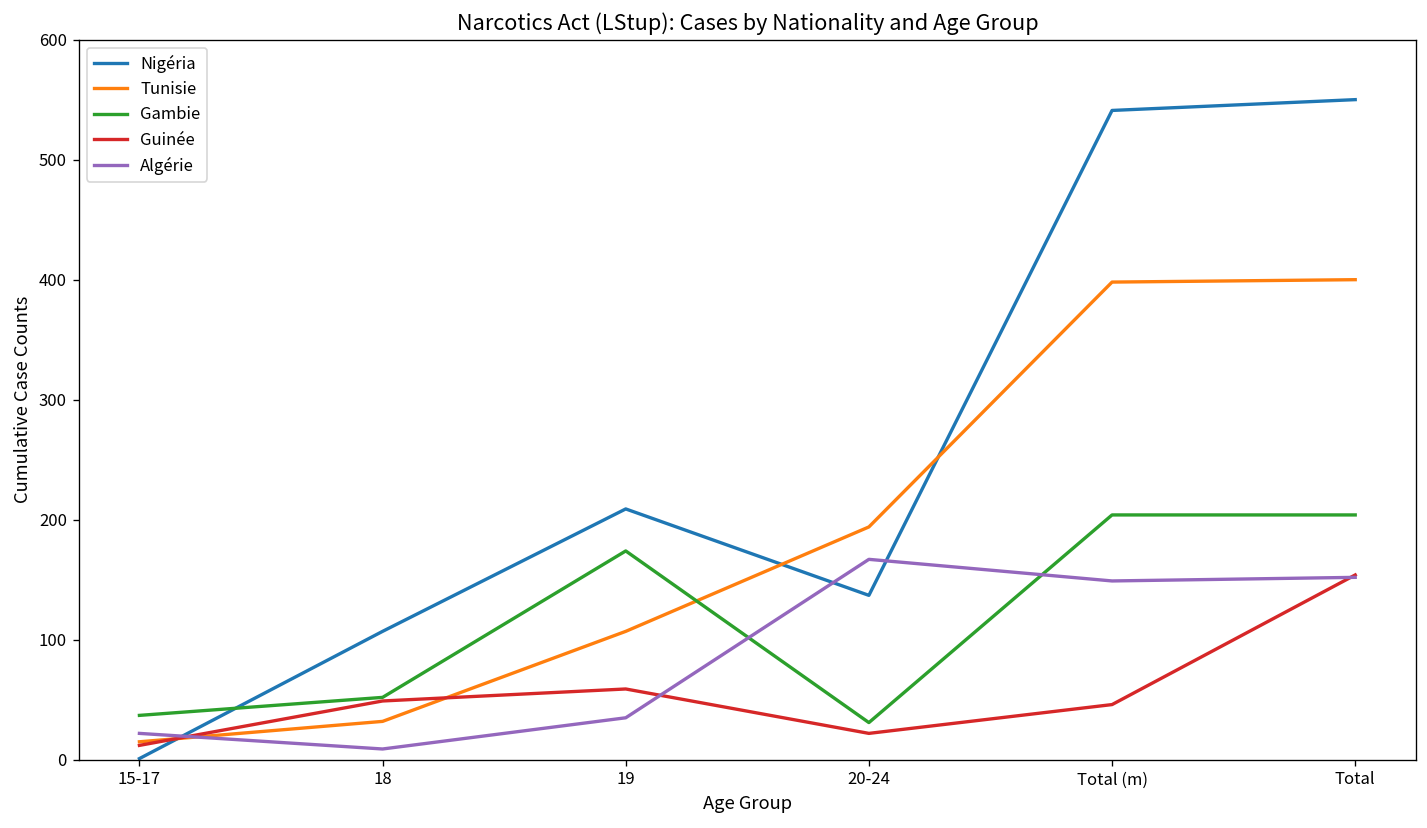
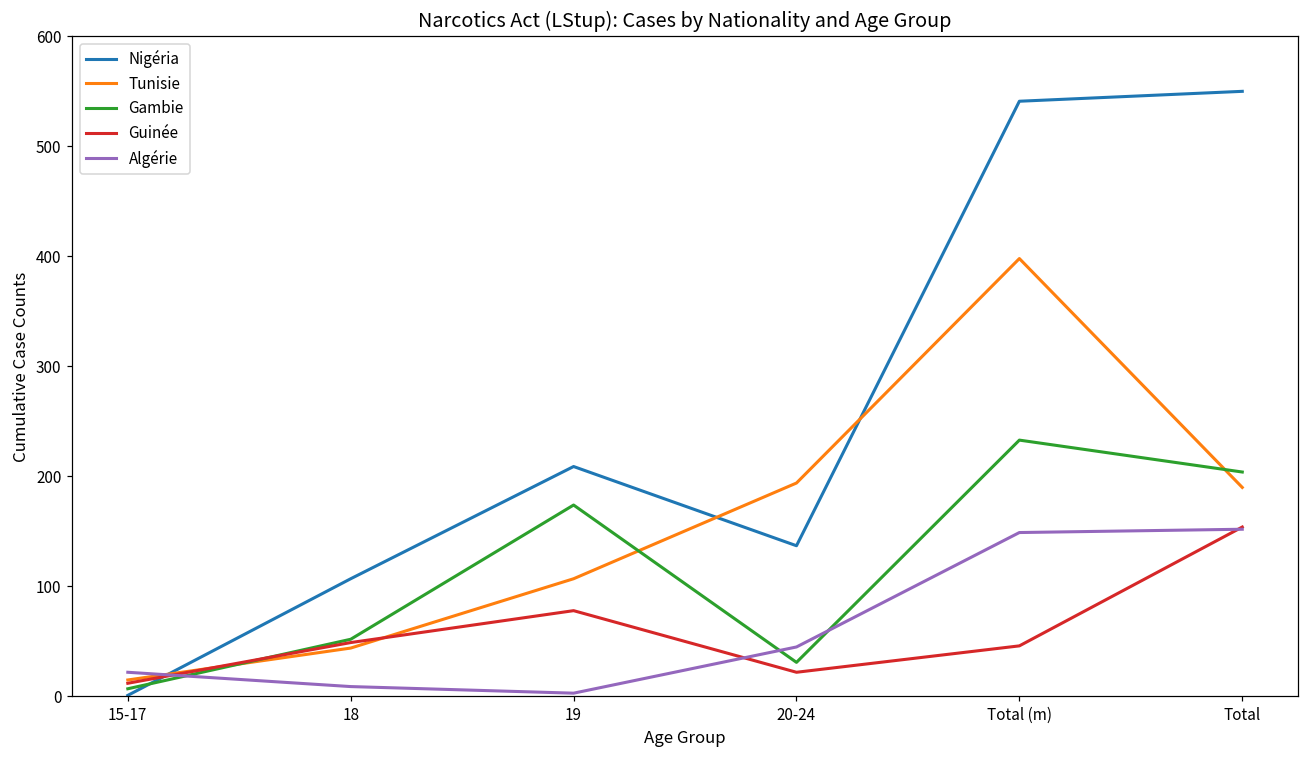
Gambie, 15-17: 37 -> 7
Tunisie, 18: 32 -> 44
Guinée, 19: 59 -> 78
Algérie, 19: 35 -> 3
Algérie, 20-24: 167 -> 45
Gambie, Total (m): 204 -> 233
Tunisie, Total: 400 -> 190
